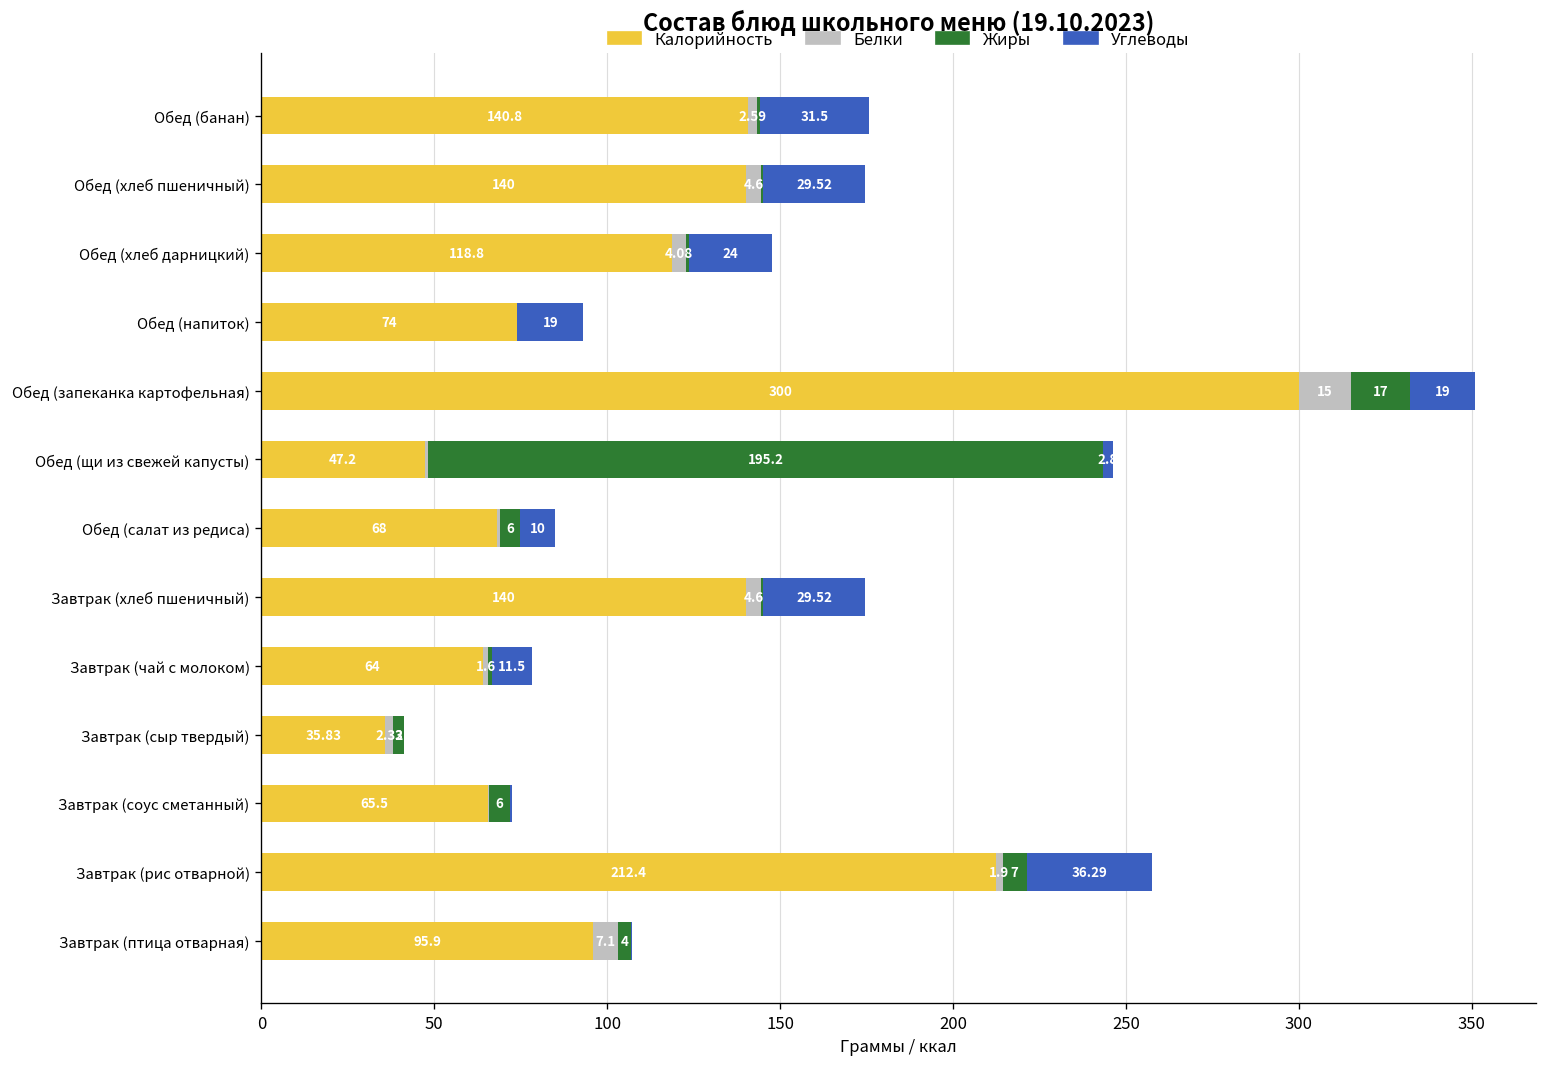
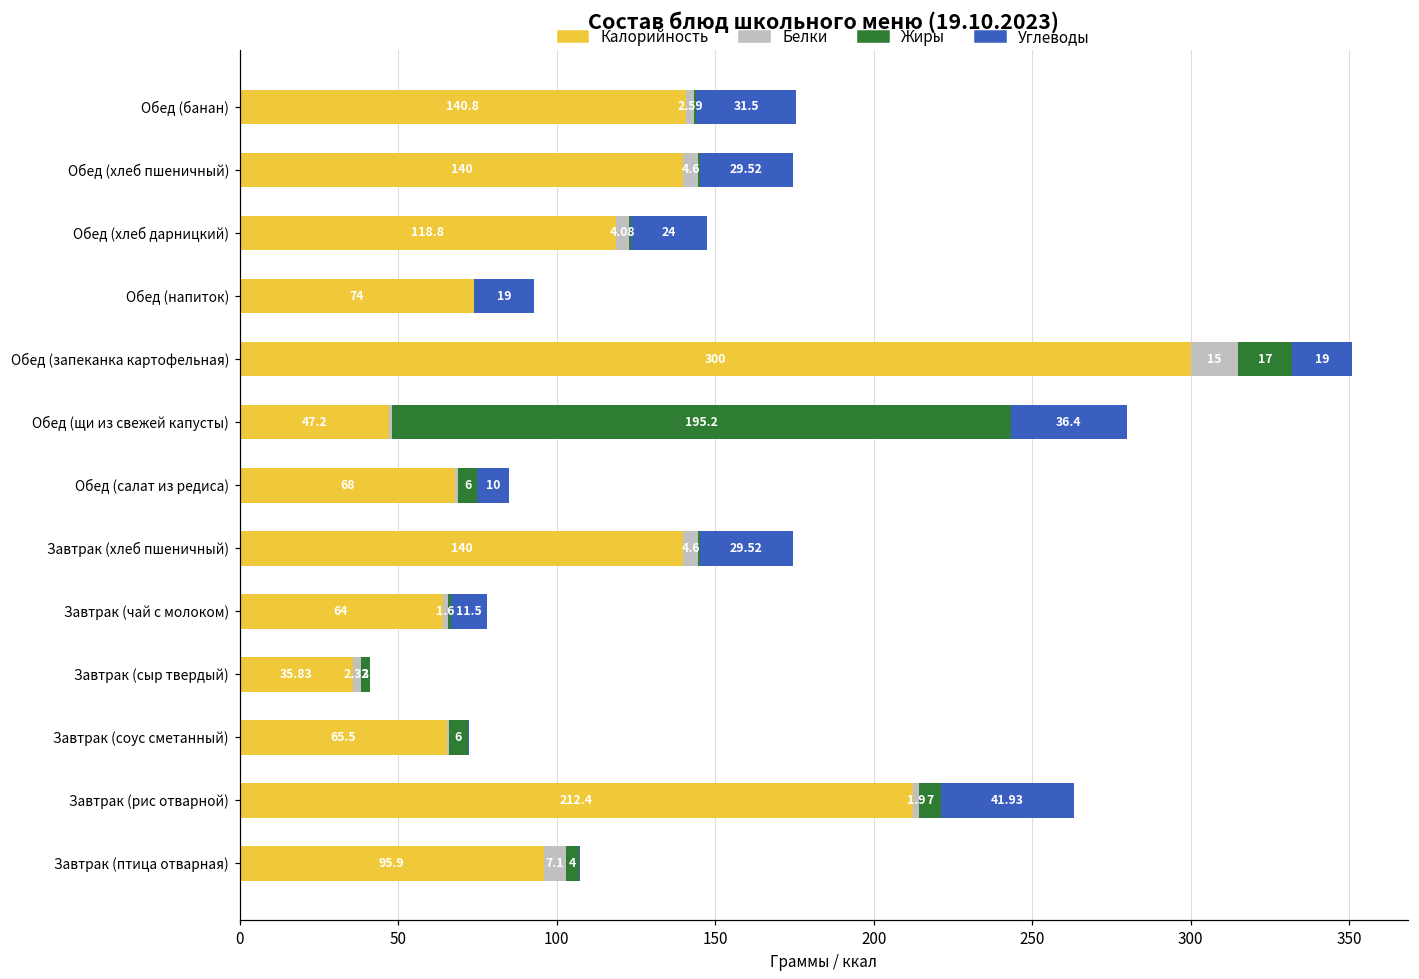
Углеводы, Обед (щи из свежей капусты): 2.8 -> 36.4
Углеводы, Завтрак (рис отварной): 36.29 -> 41.93
